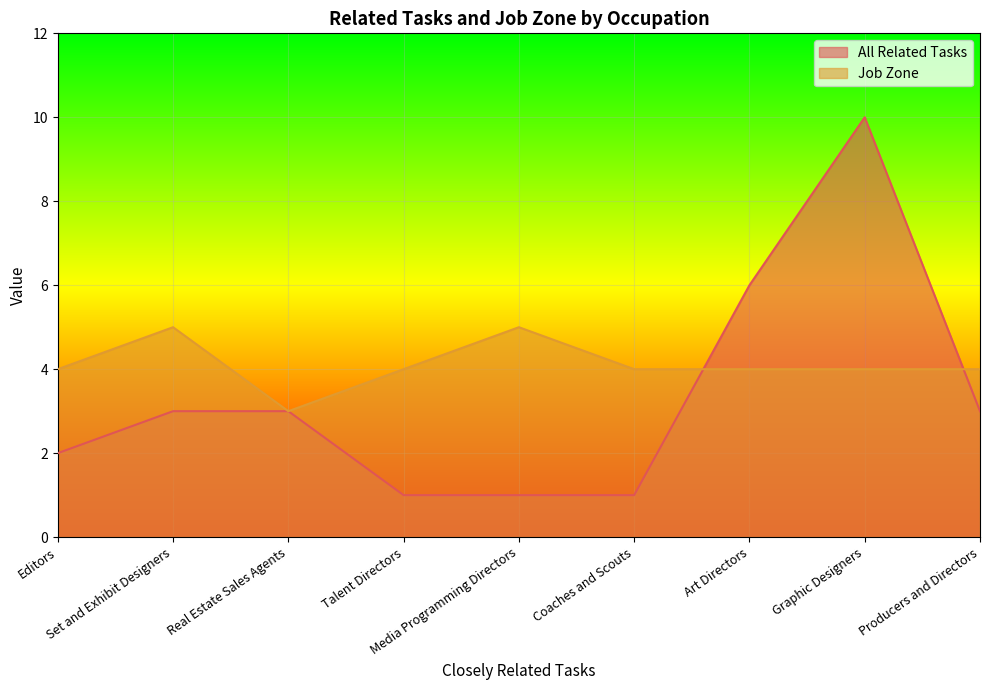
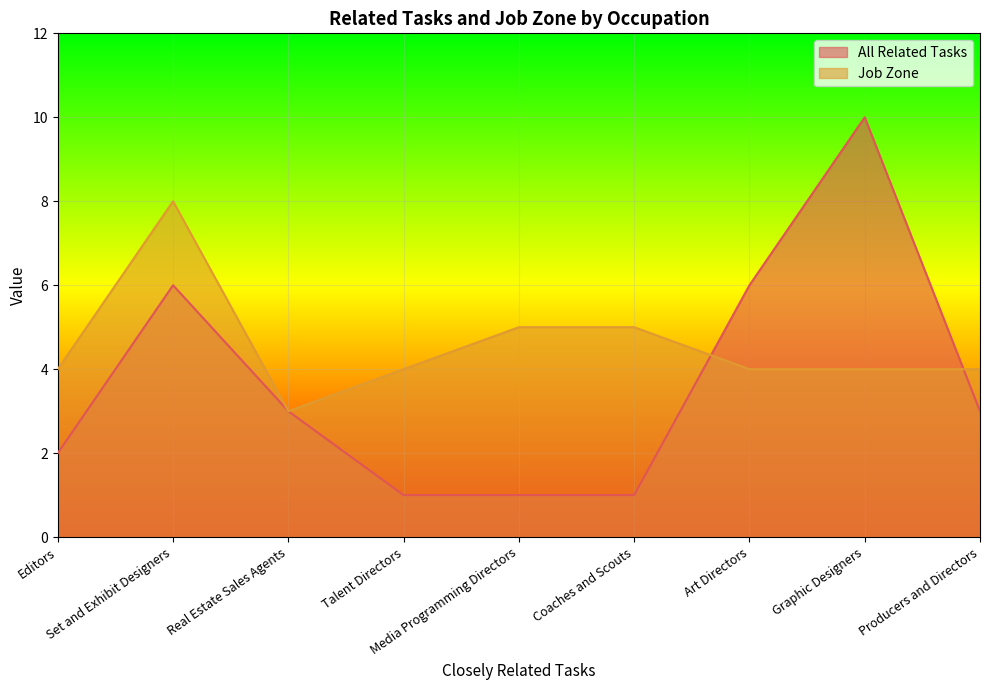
All Related Tasks, Set and Exhibit Designers: 3 -> 6
Job Zone, Set and Exhibit Designers: 5 -> 8
Job Zone, Coaches and Scouts: 4 -> 5
